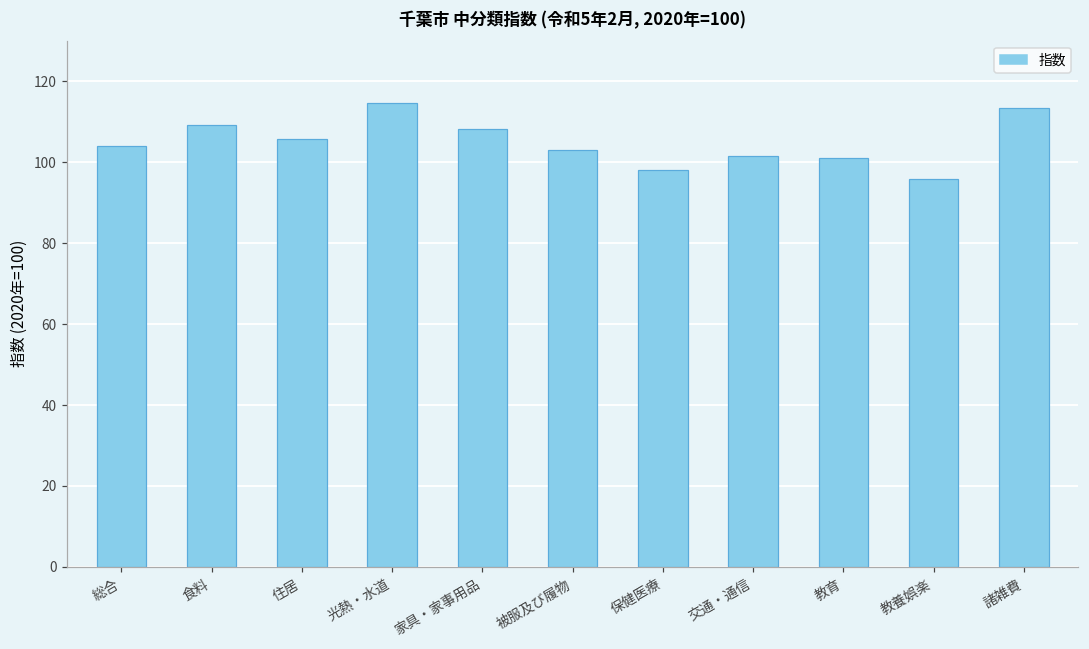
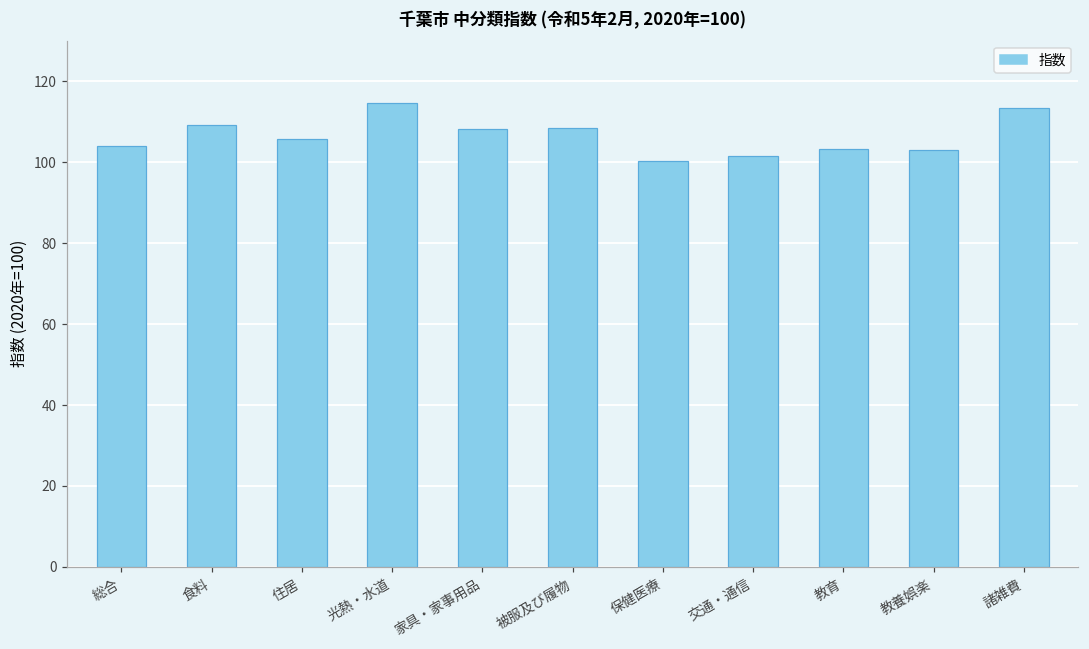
被服及び履物: 103 -> 109
保健医療: 98 -> 100
教育: 101 -> 103
教養娯楽: 96 -> 103
